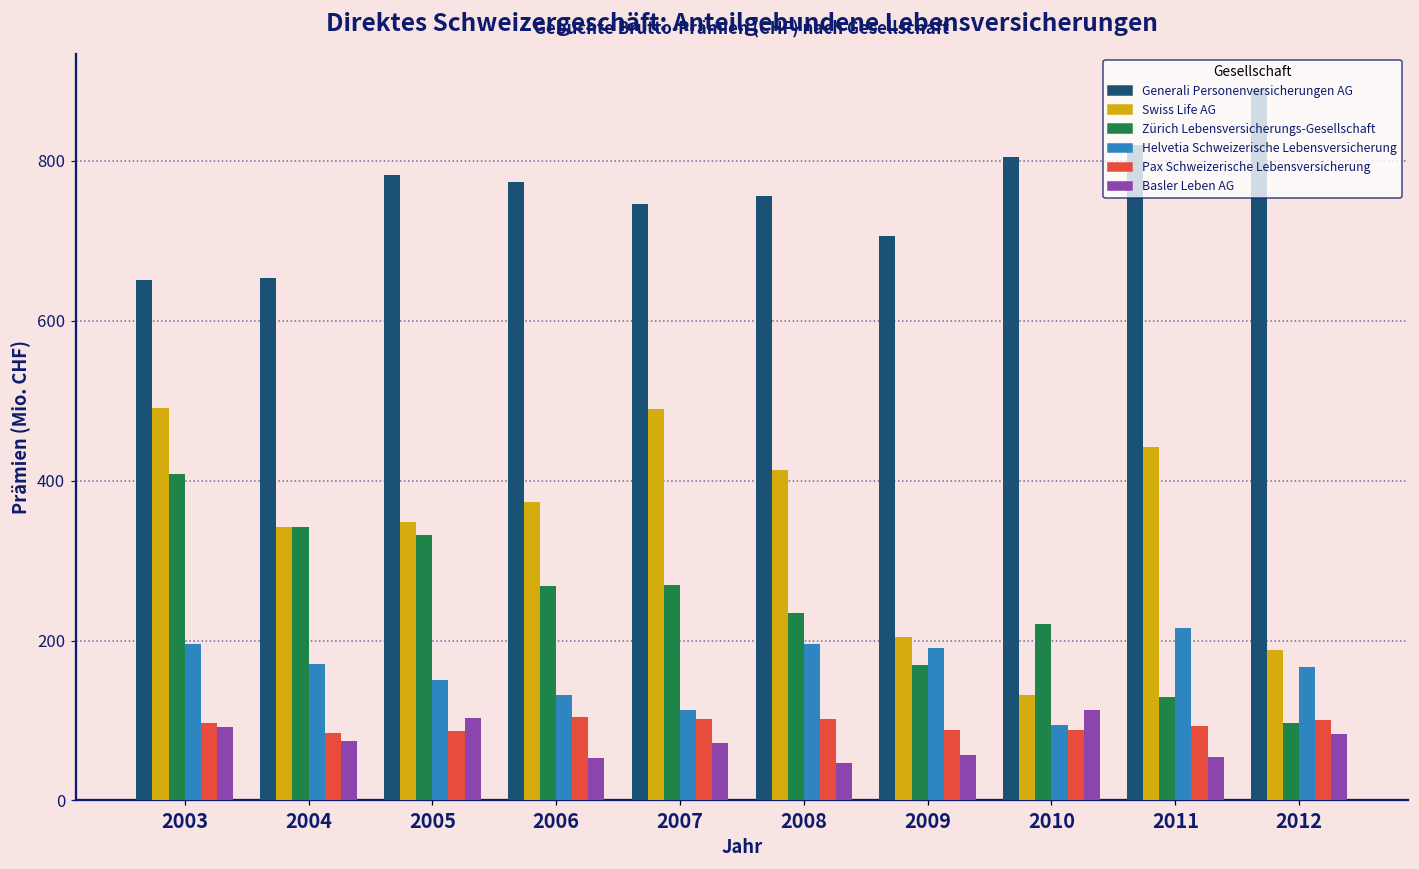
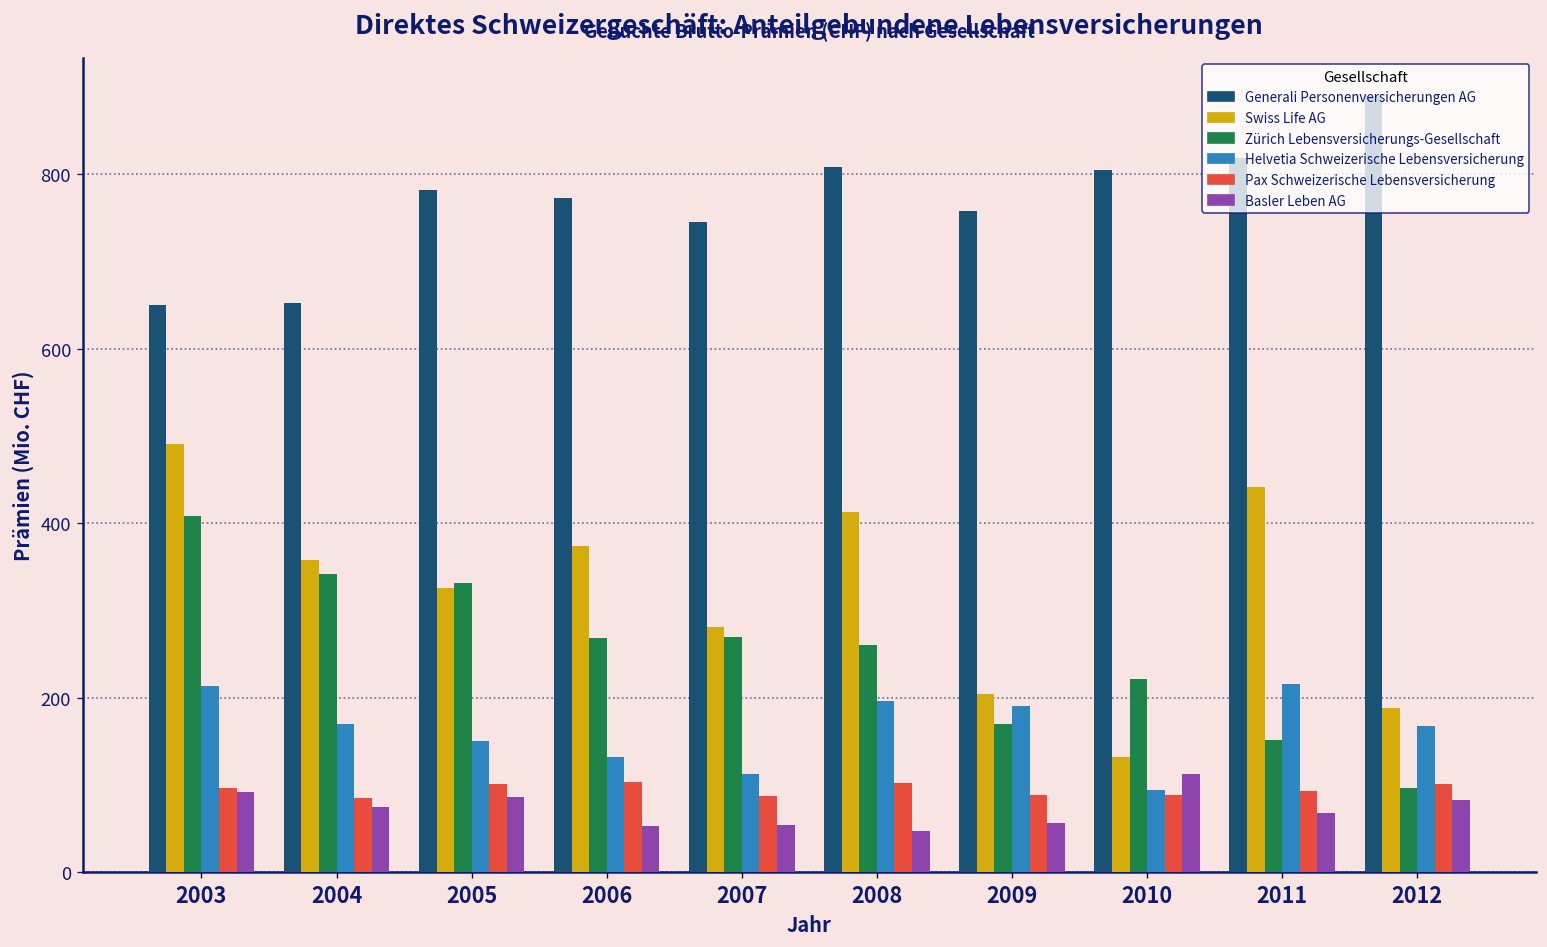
Helvetia Schweizerische Lebensversicherung, 2003: 200 -> 210
Swiss Life AG, 2004: 340 -> 360
Swiss Life AG, 2005: 350 -> 330
Pax Schweizerische Lebensversicherung, 2005: 90 -> 100
Basler Leben AG, 2005: 100 -> 90
Swiss Life AG, 2007: 490 -> 280
Pax Schweizerische Lebensversicherung, 2007: 100 -> 90
Basler Leben AG, 2007: 70 -> 50
Generali Personenversicherungen AG, 2008: 760 -> 810
Zürich Lebensversicherungs-Gesellschaft, 2008: 230 -> 260
Generali Personenversicherungen AG, 2009: 710 -> 760
Zürich Lebensversicherungs-Gesellschaft, 2011: 130 -> 150
Basler Leben AG, 2011: 50 -> 70
